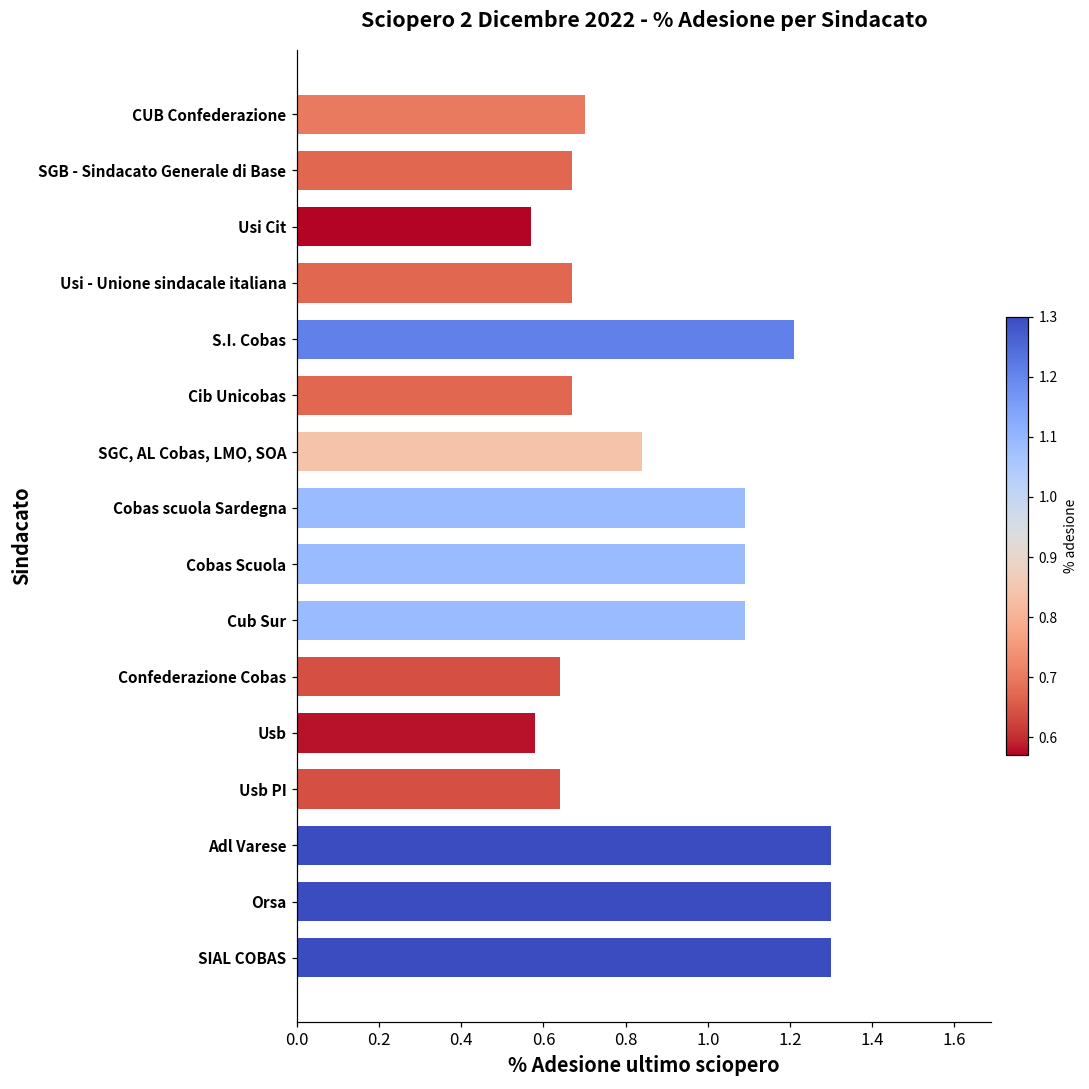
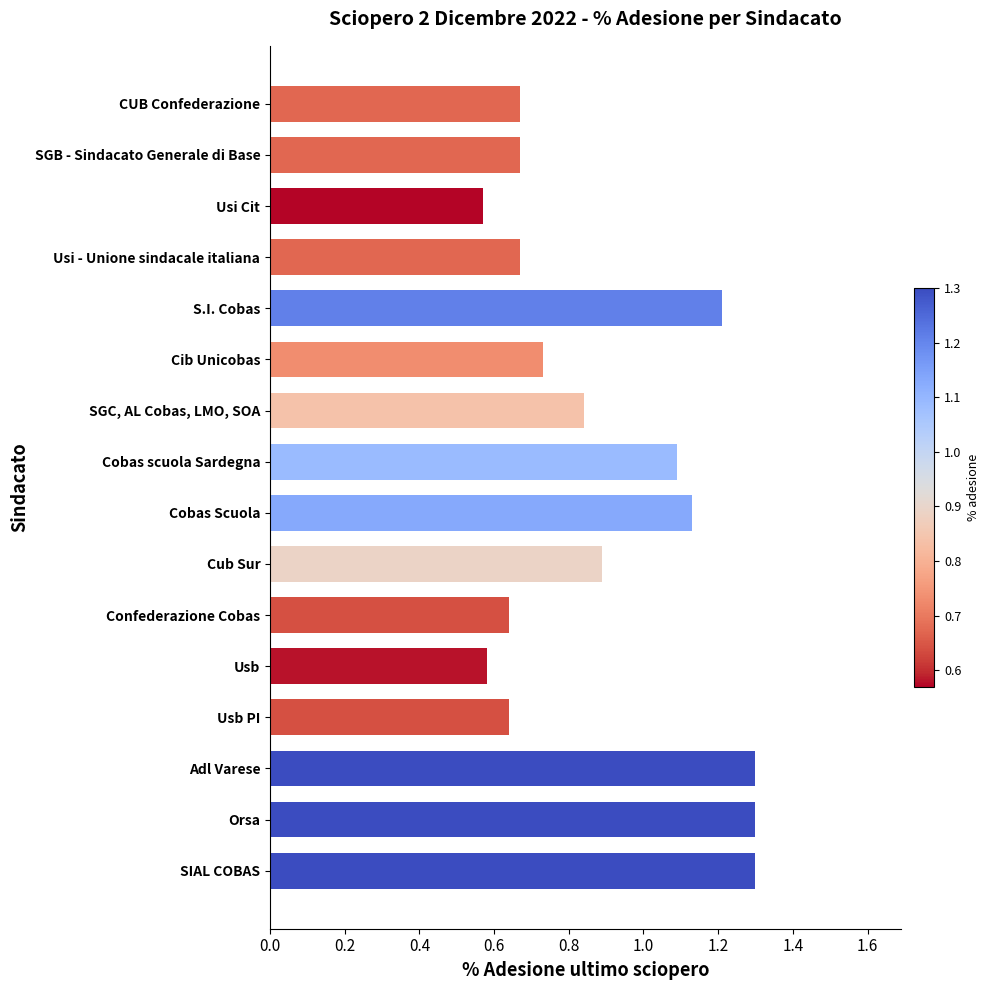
CUB Confederazione: 0.70 -> 0.67
Cib Unicobas: 0.67 -> 0.73
Cobas Scuola: 1.09 -> 1.13
Cub Sur: 1.09 -> 0.89
